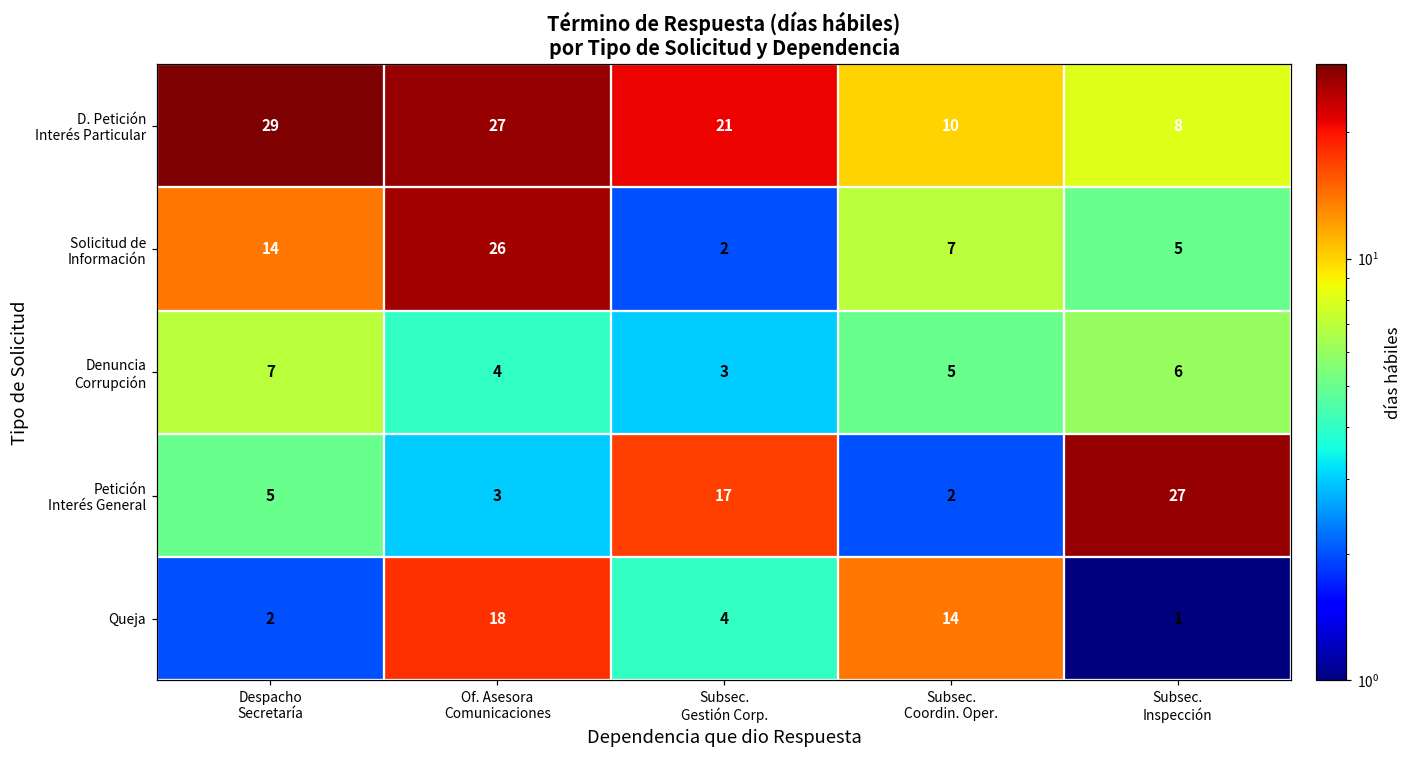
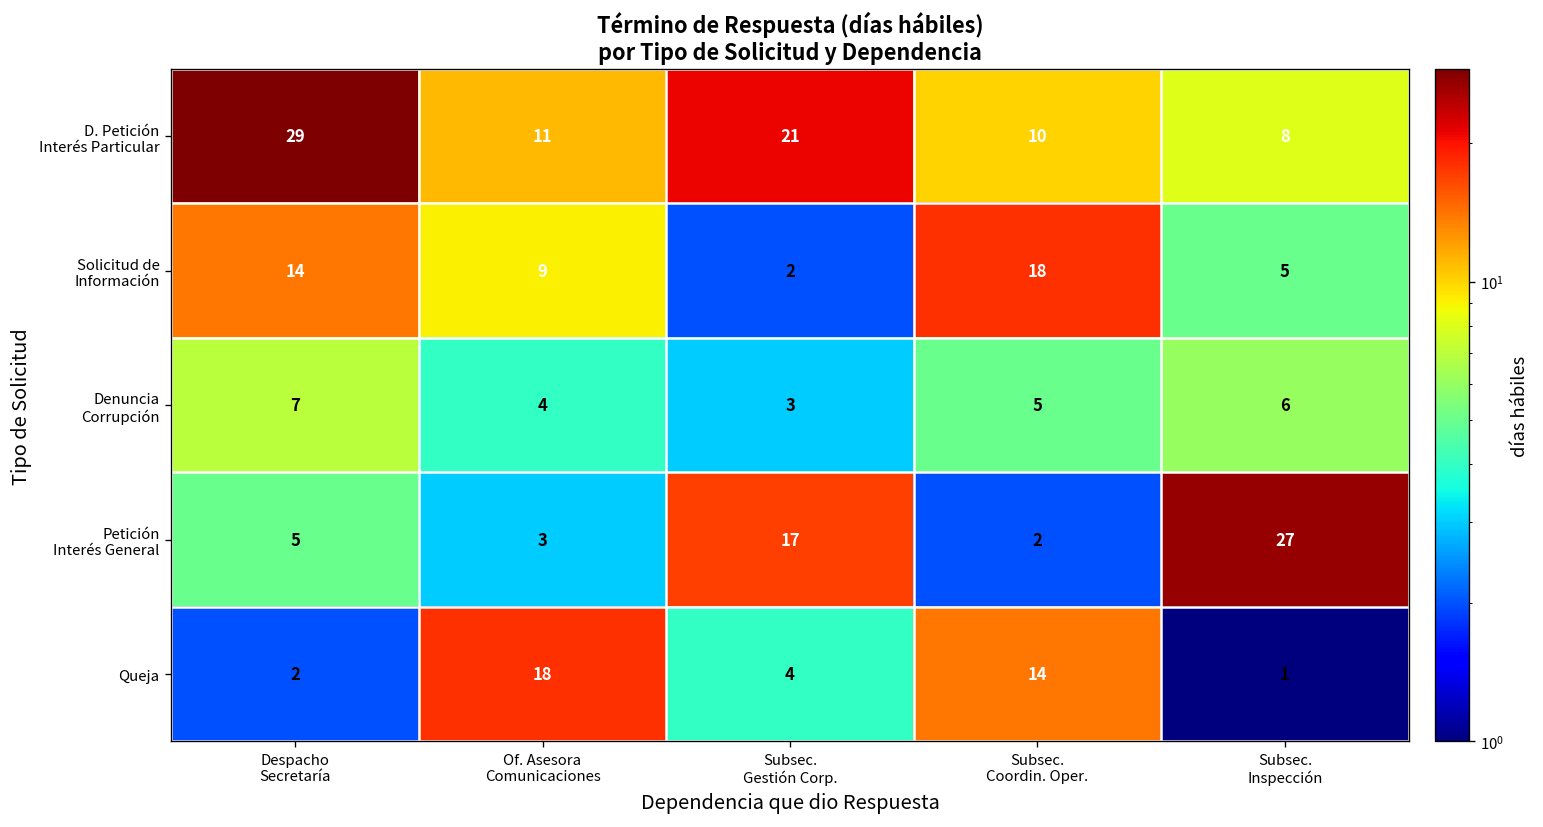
D. Petición Interés Particular, Of. Asesora Comunicaciones: 27 -> 11
Solicitud de Información, Of. Asesora Comunicaciones: 26 -> 9
Solicitud de Información, Subsec. Coordin. Oper.: 7 -> 18
